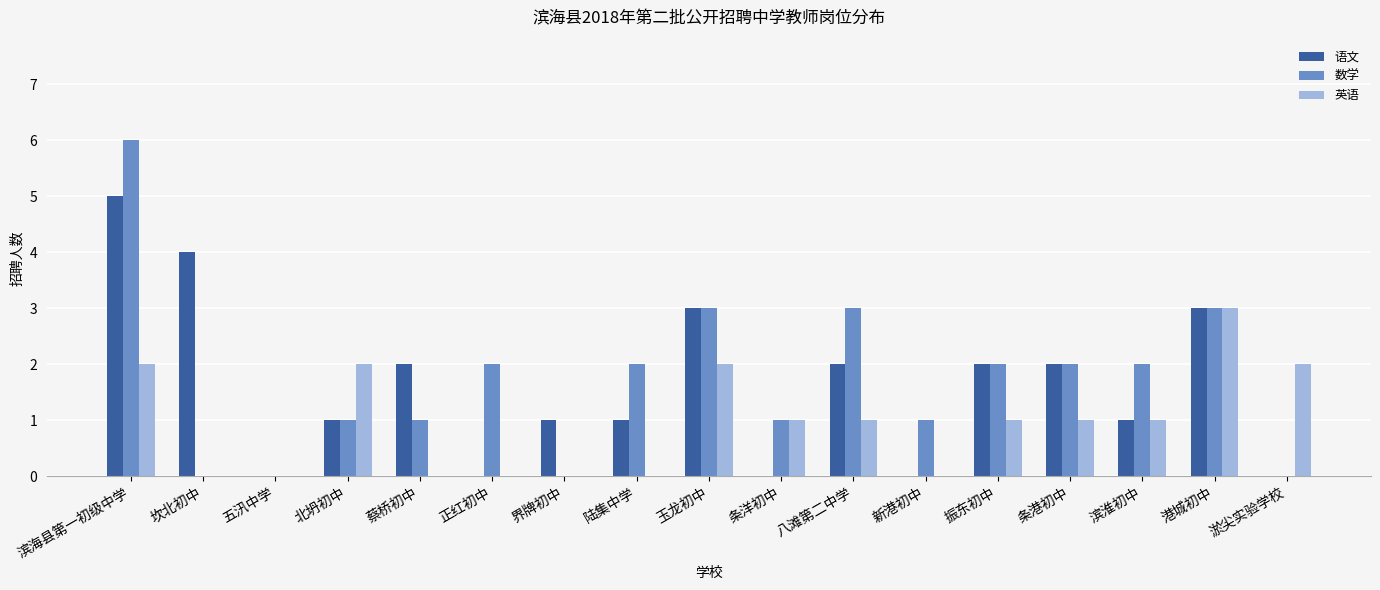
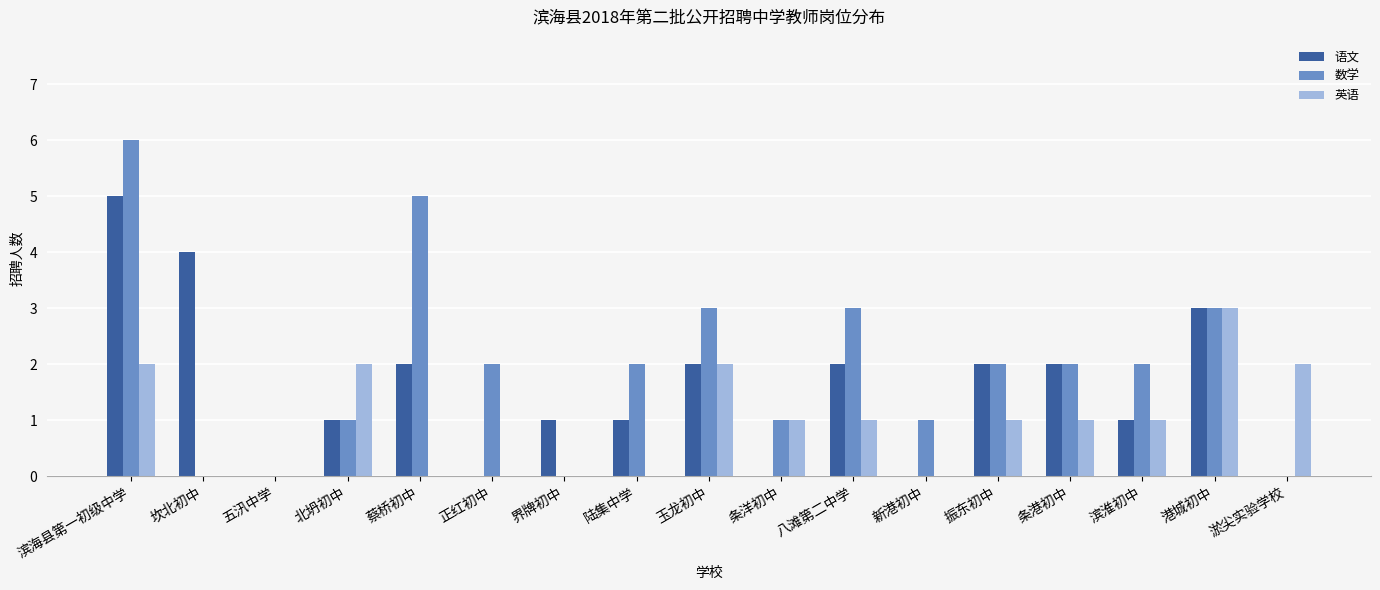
数学, 蔡桥初中: 1 -> 5
语文, 玉龙初中: 3 -> 2
